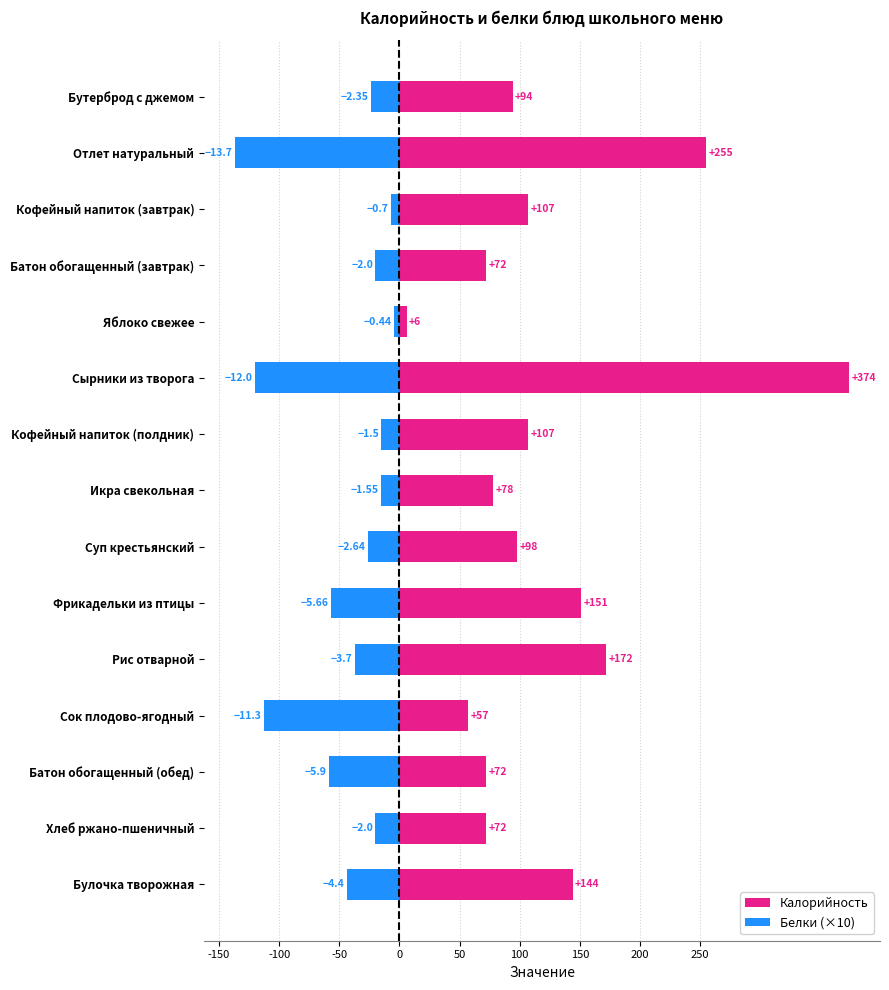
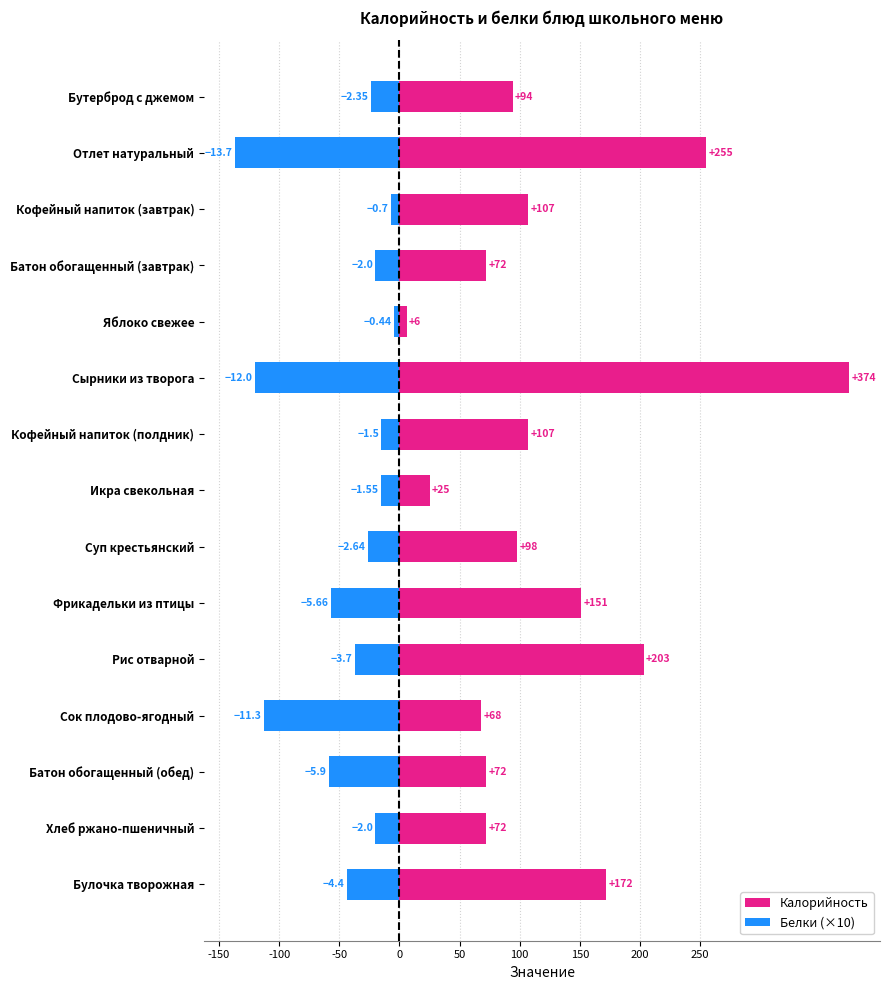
Калорийность, Икра свекольная: +78 -> +25
Калорийность, Рис отварной: +172 -> +203
Калорийность, Сок плодово-ягодный: +57 -> +68
Калорийность, Булочка творожная: +144 -> +172
